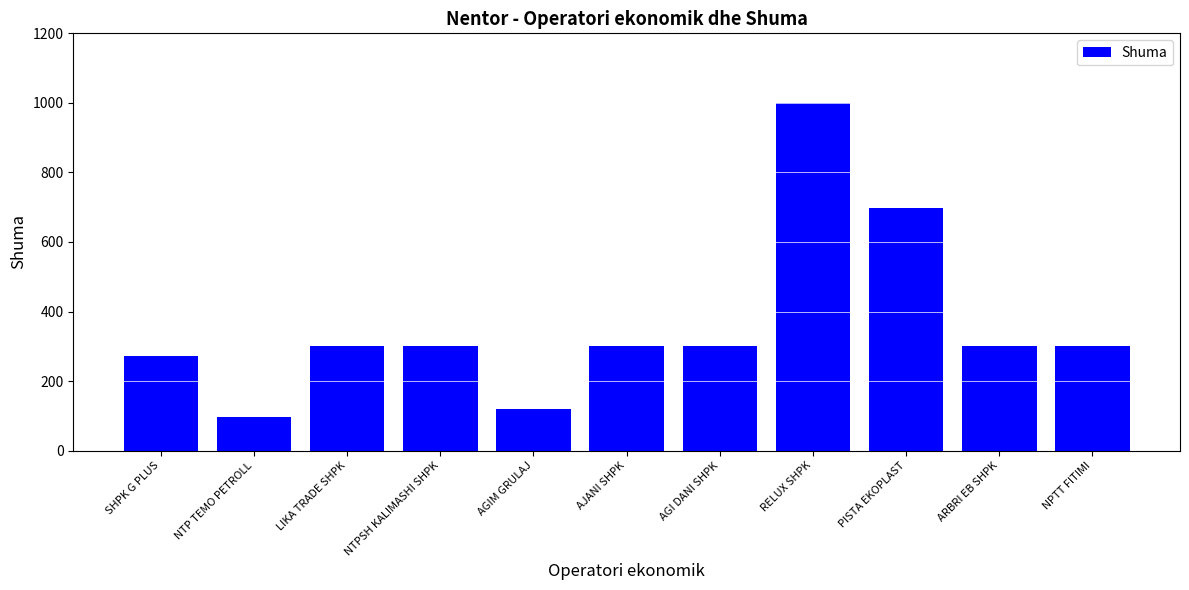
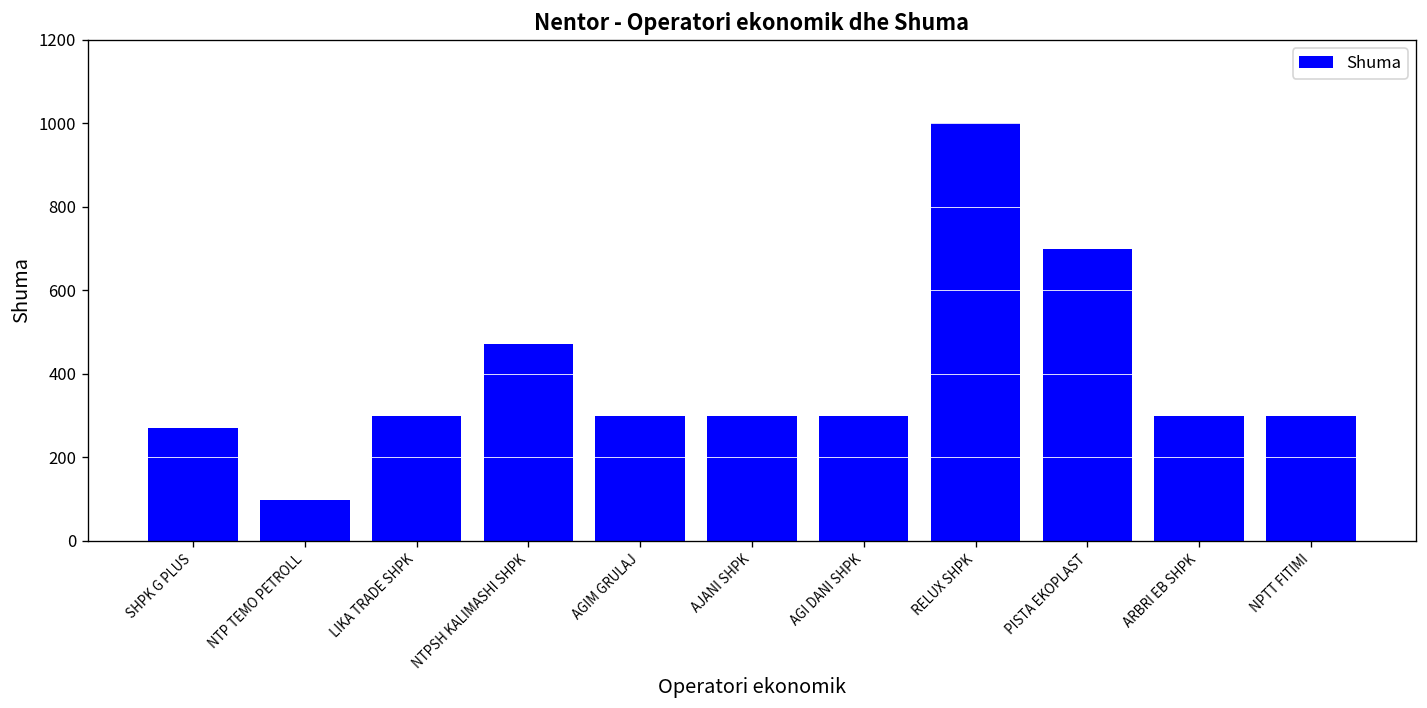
NTPSH KALIMASHI SHPK: 300 -> 470
AGIM GRULAJ: 120 -> 300
